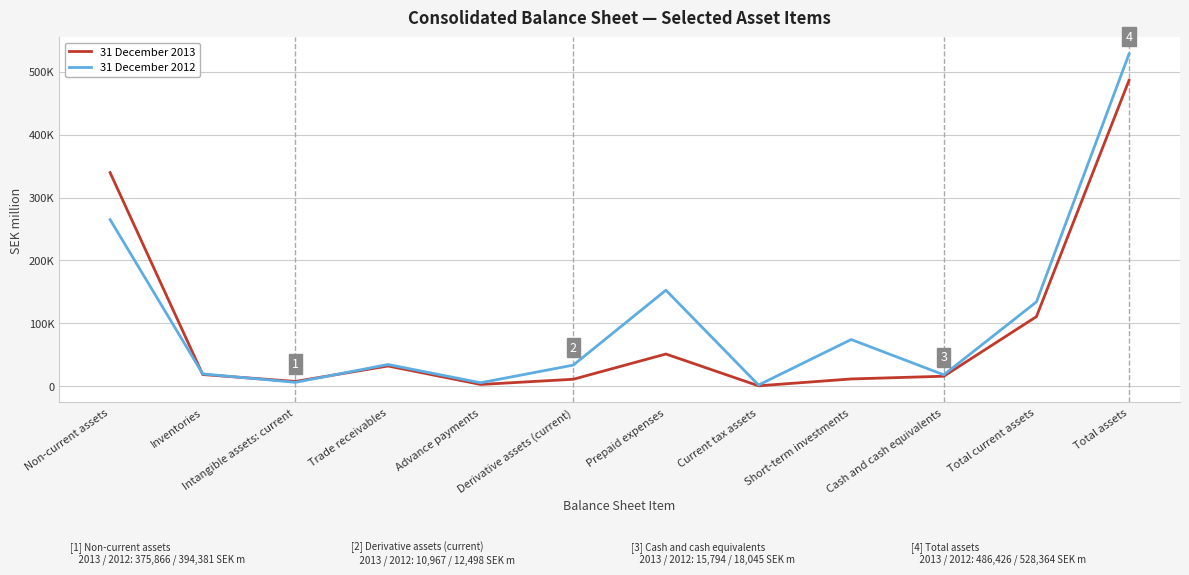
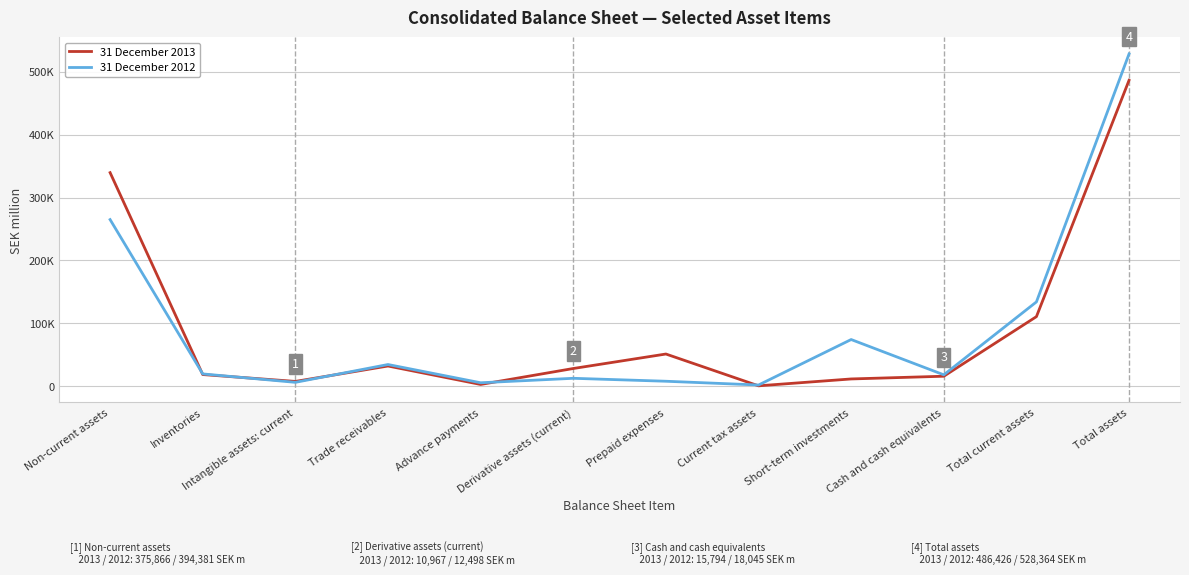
31 December 2013, Derivative assets (current): 10000 -> 30000
31 December 2012, Derivative assets (current): 30000 -> 10000
31 December 2012, Prepaid expenses: 150000 -> 10000
